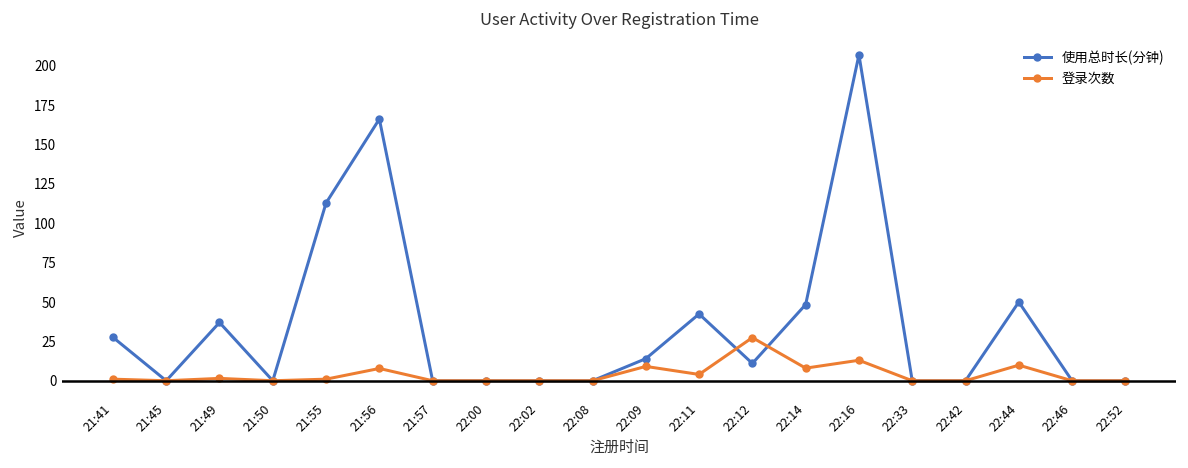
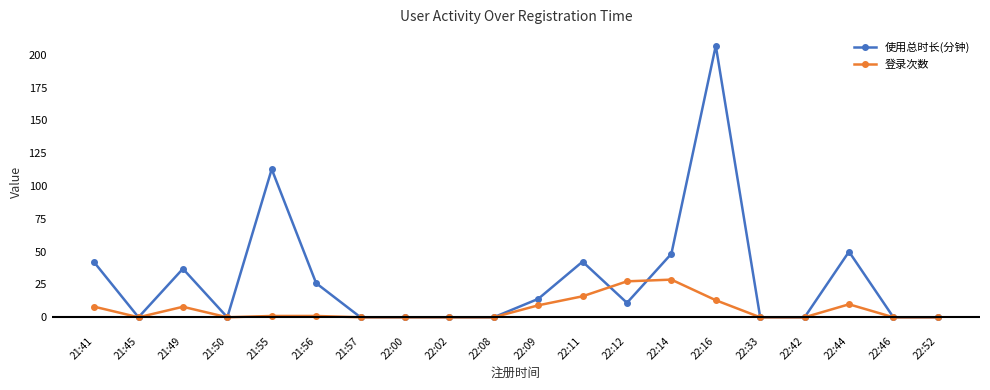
使用总时长(分钟), 21:41: 28 -> 42
登录次数, 21:41: 1 -> 8
登录次数, 21:49: 2 -> 8
使用总时长(分钟), 21:56: 166 -> 26
登录次数, 21:56: 8 -> 1
登录次数, 22:11: 4 -> 16
登录次数, 22:14: 8 -> 29
